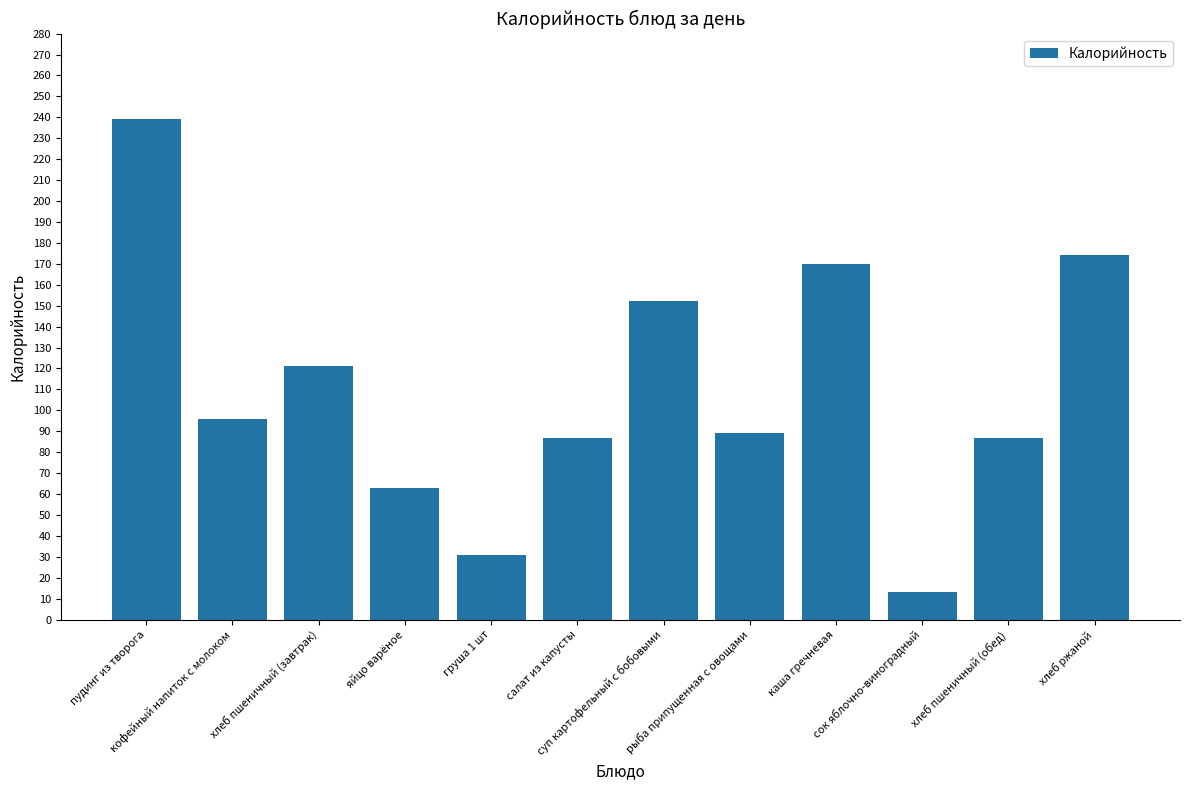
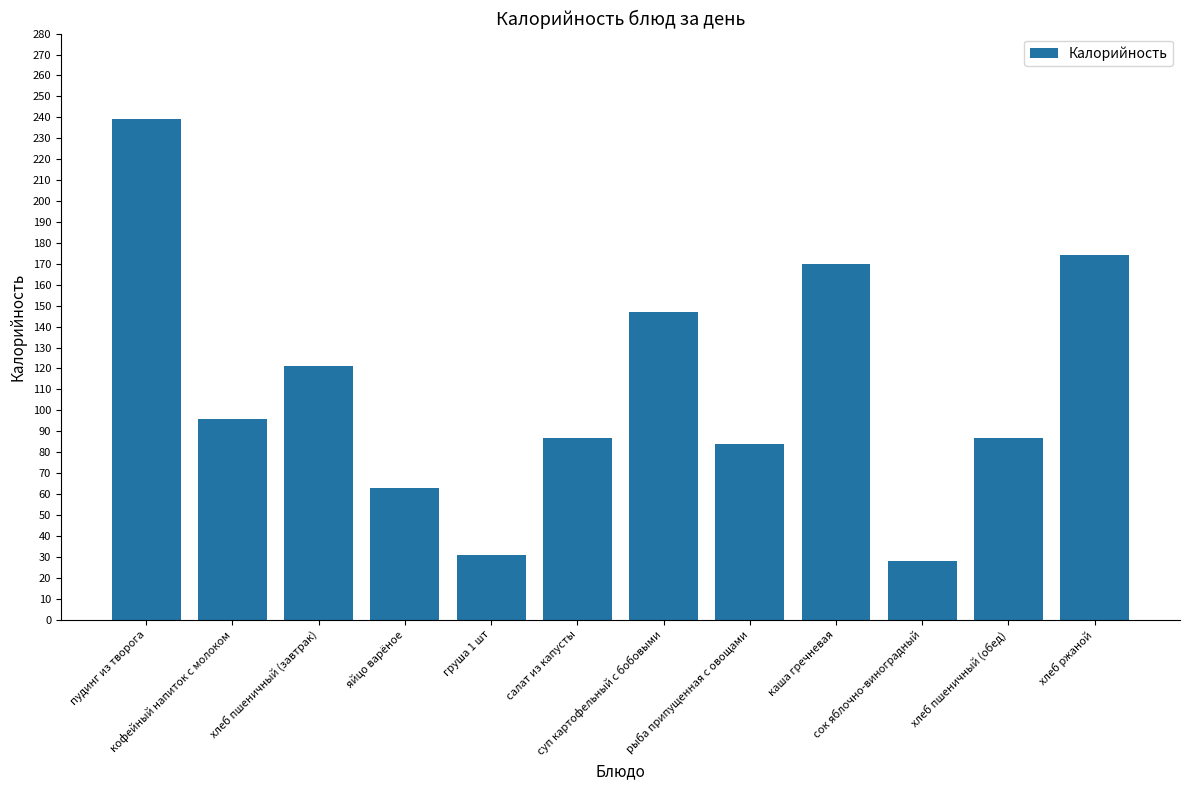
суп картофельный с бобовыми: 152 -> 147
рыба припущенная с овощами: 89 -> 84
сок яблочно-виноградный: 13 -> 28
